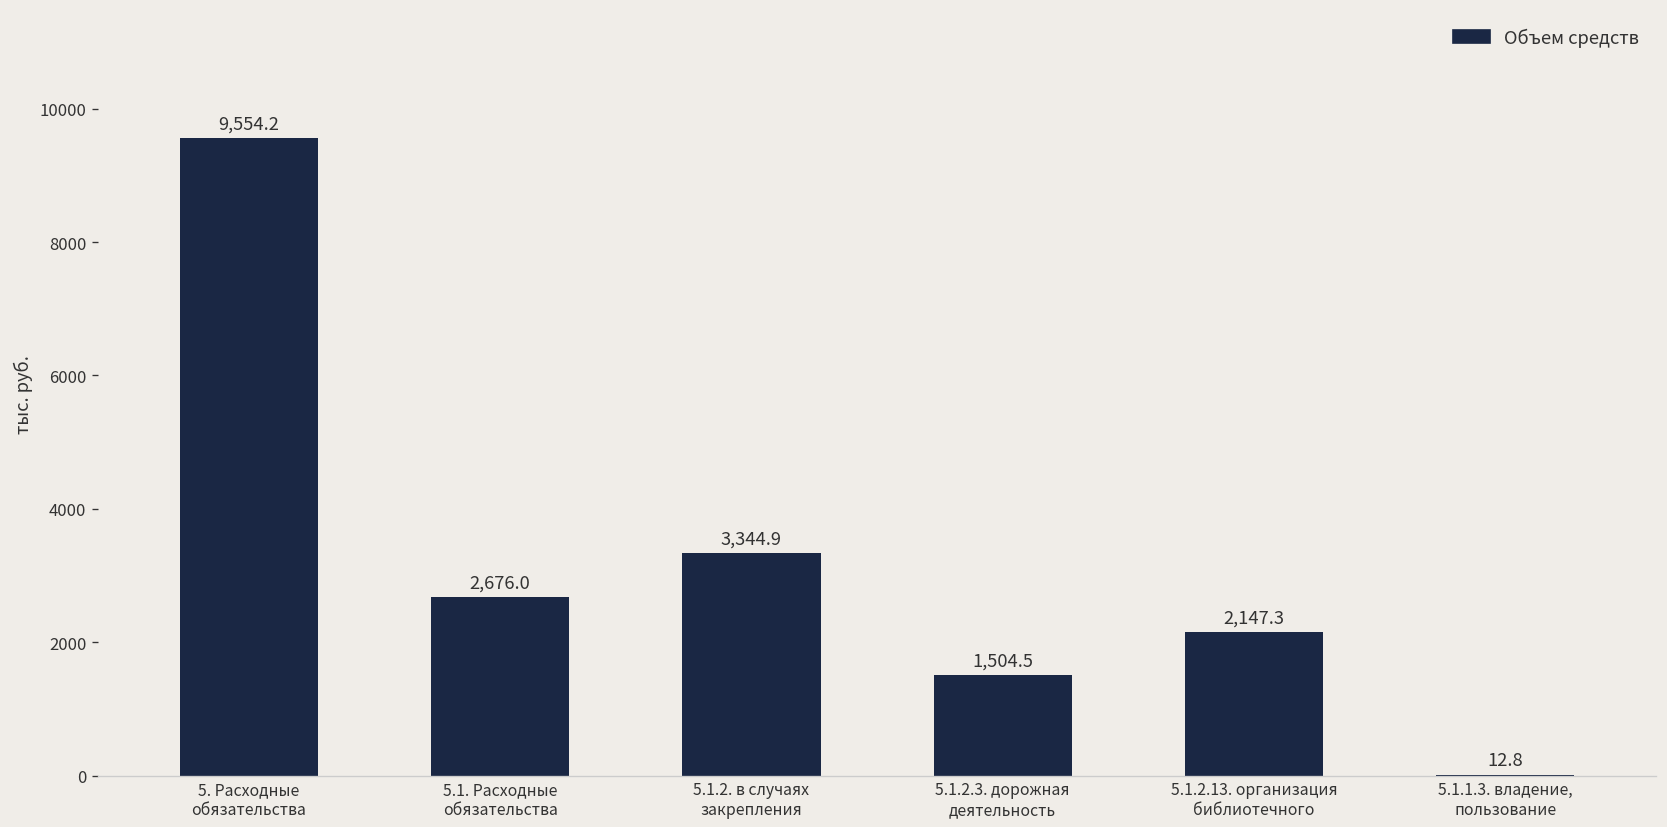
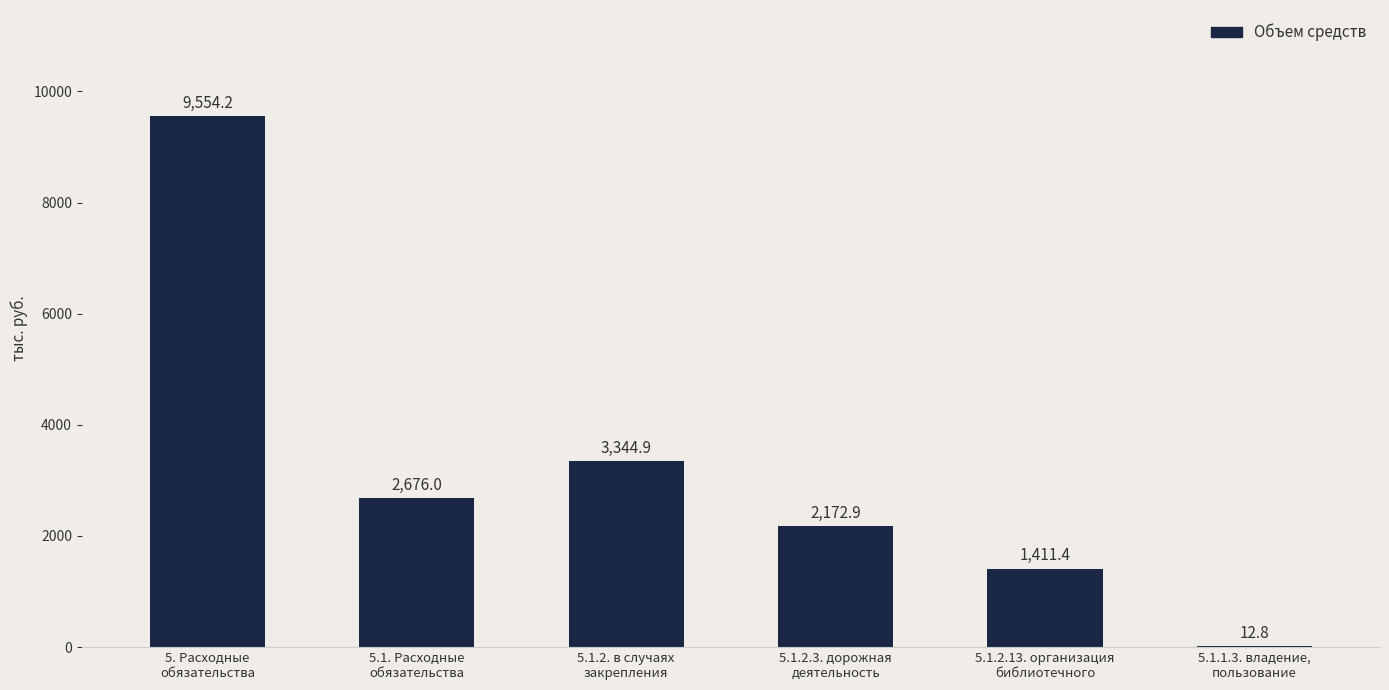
5.1.2.3. дорожная деятельность: 1,504.5 -> 2,172.9
5.1.2.13. организация библиотечного: 2,147.3 -> 1,411.4
